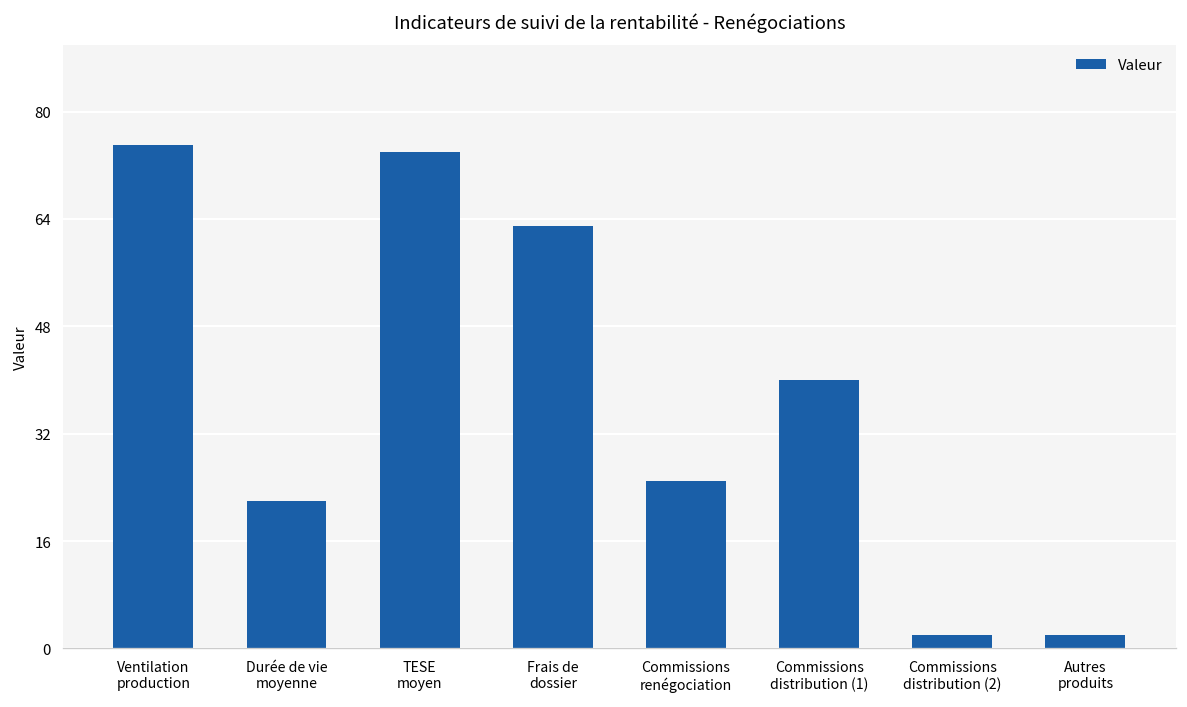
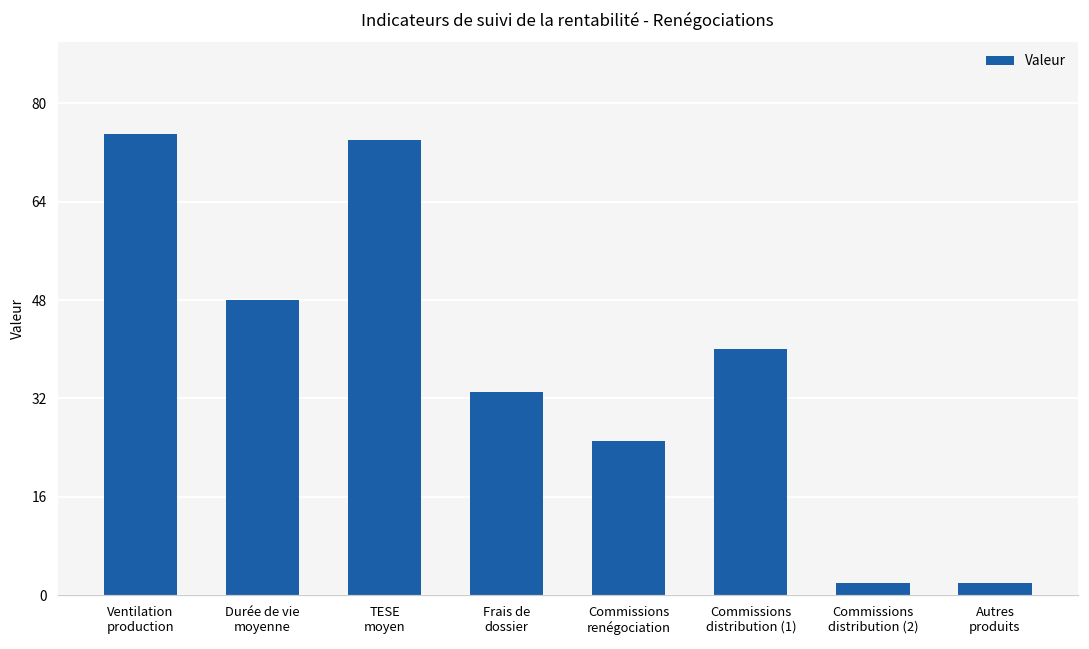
Durée de vie moyenne: 22 -> 48
Frais de dossier: 63 -> 33
